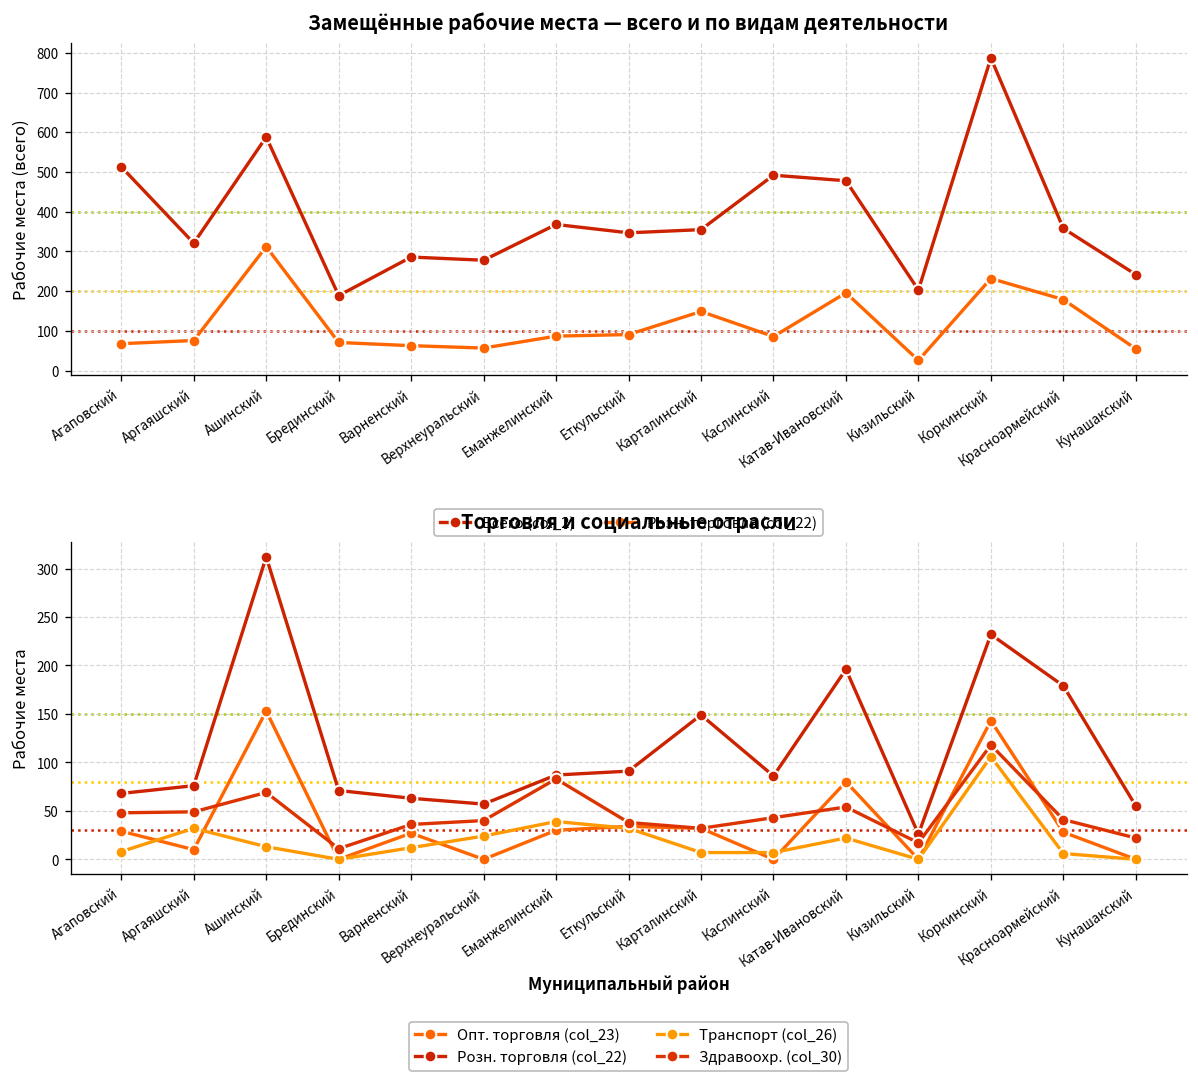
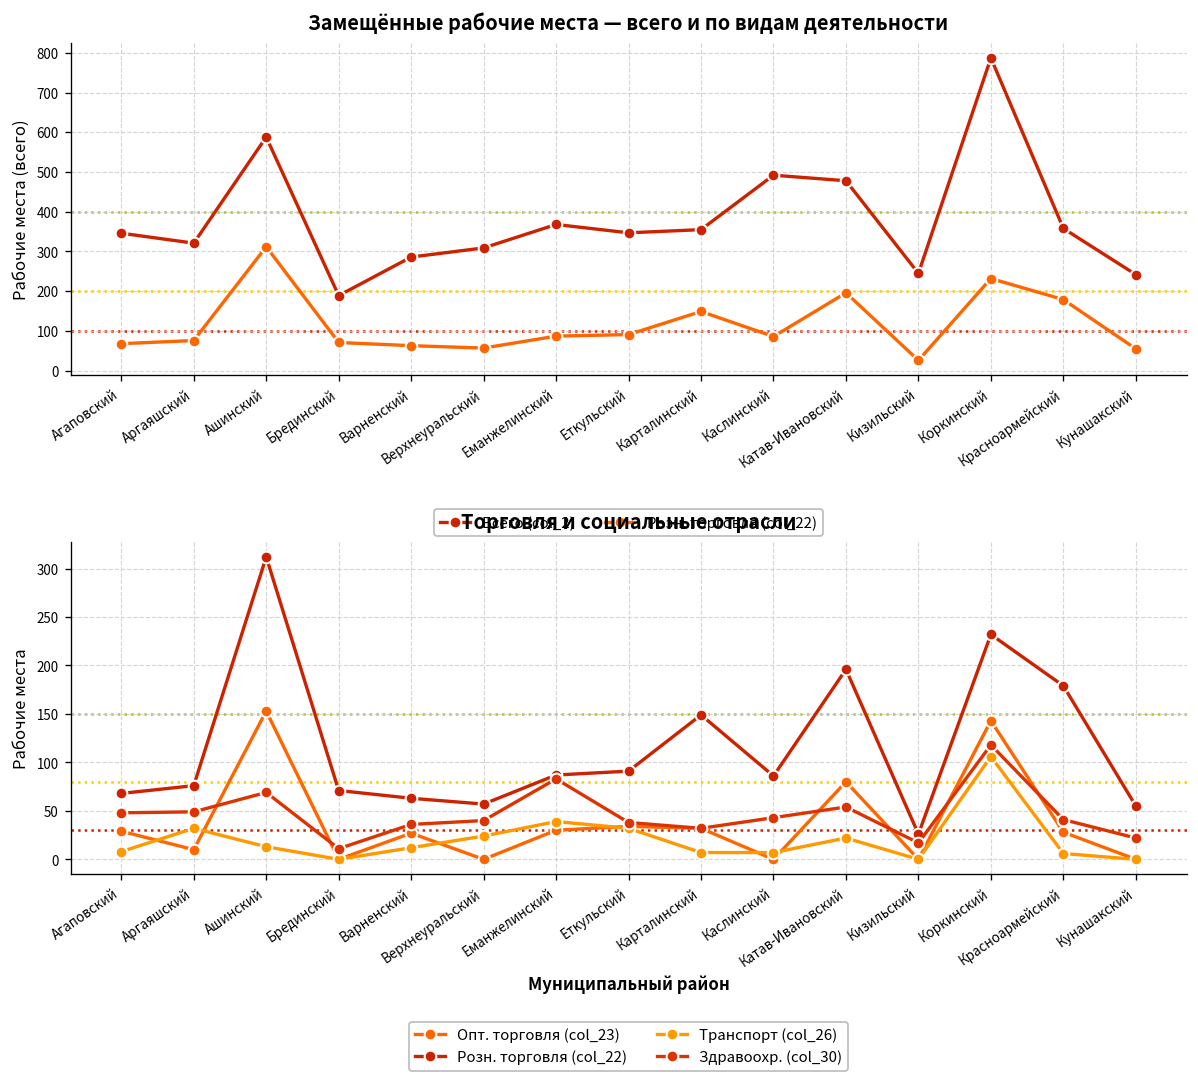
Замещённые рабочие места — всего и по видам деятельности, Всего (col_2), Агаповский: 510 -> 350
Замещённые рабочие места — всего и по видам деятельности, Всего (col_2), Верхнеуральский: 280 -> 310
Замещённые рабочие места — всего и по видам деятельности, Всего (col_2), Кизильский: 200 -> 250
